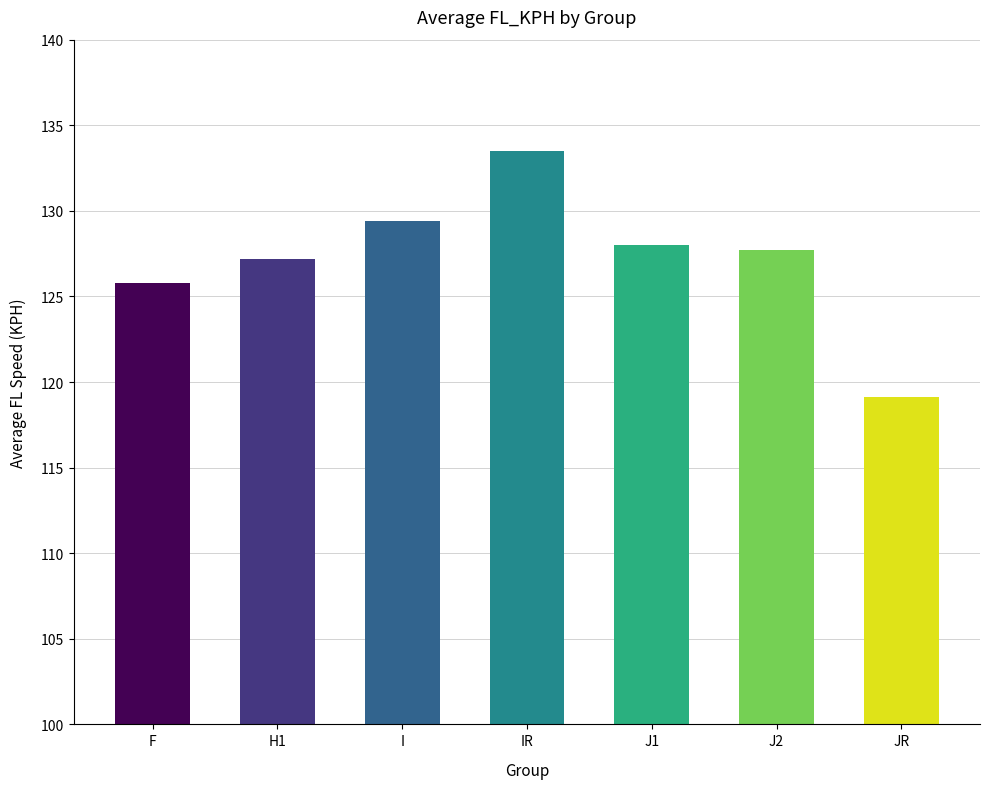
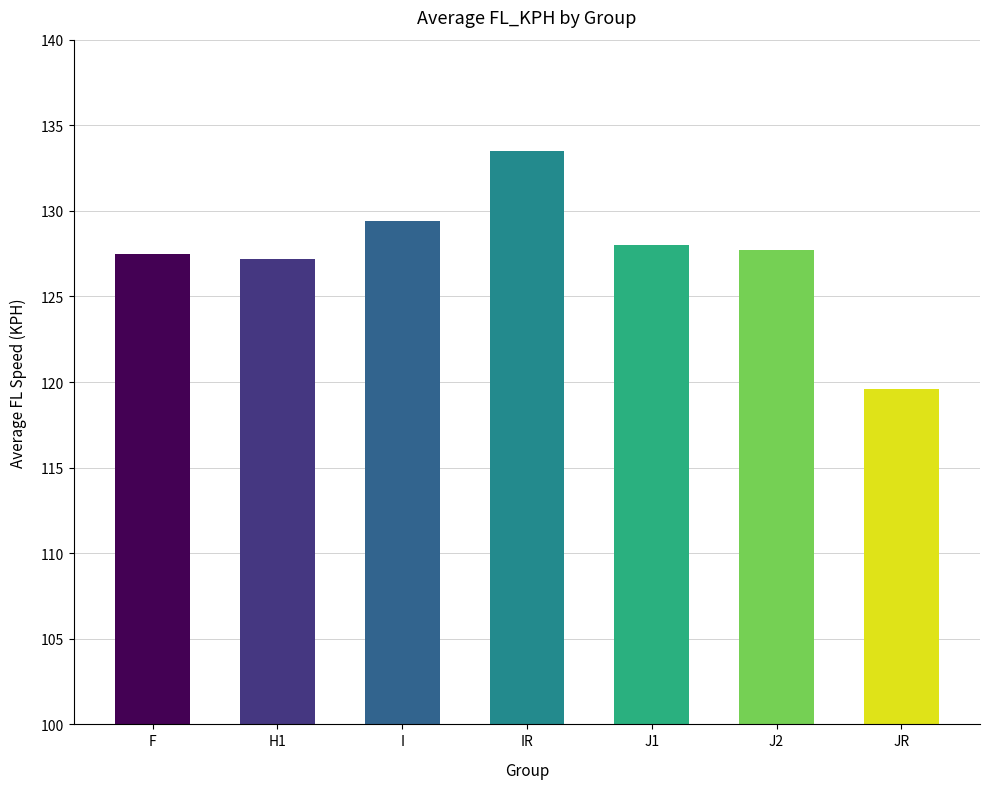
F: 125.8 -> 127.5
JR: 119.1 -> 119.6
